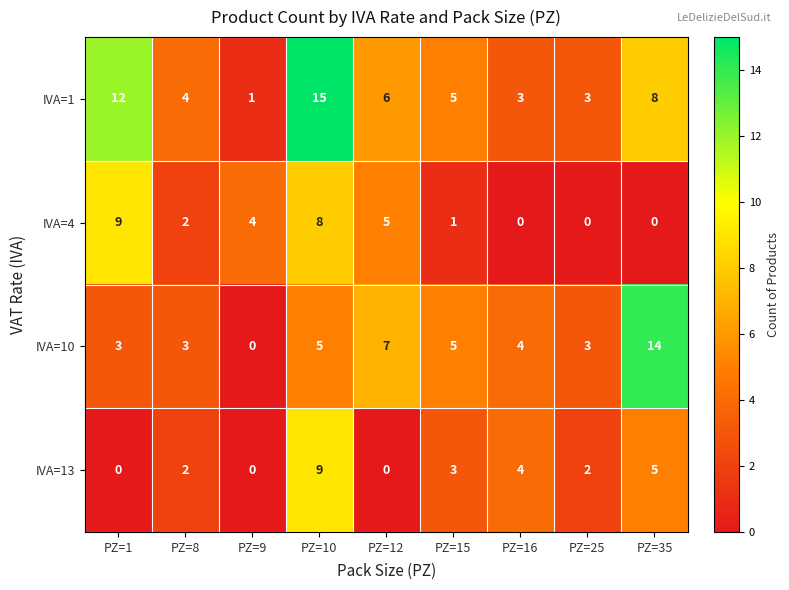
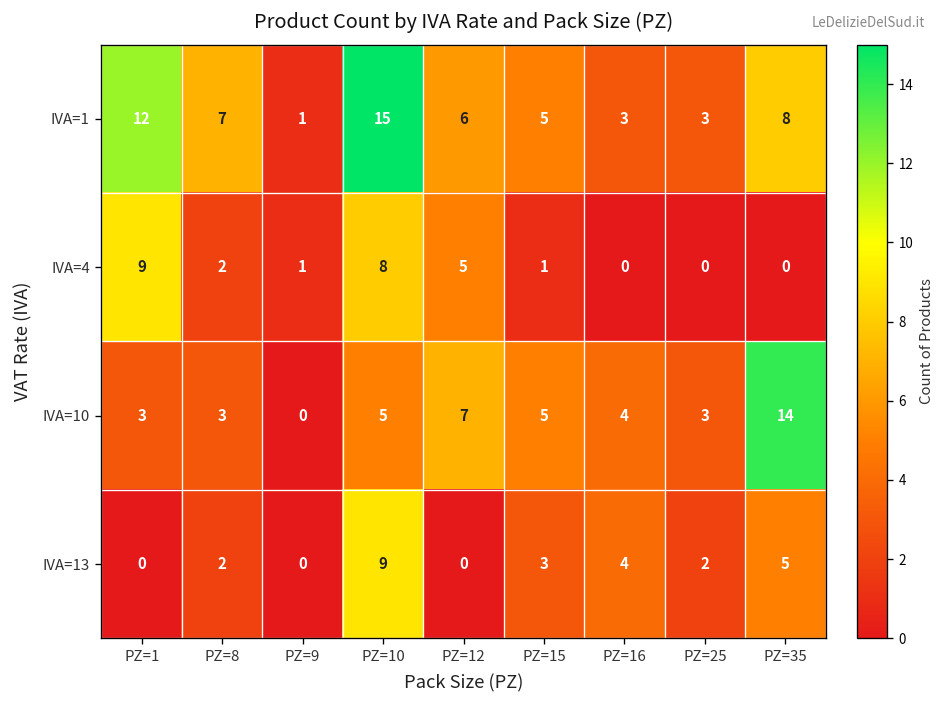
IVA=1, PZ=8: 4 -> 7
IVA=4, PZ=9: 4 -> 1
